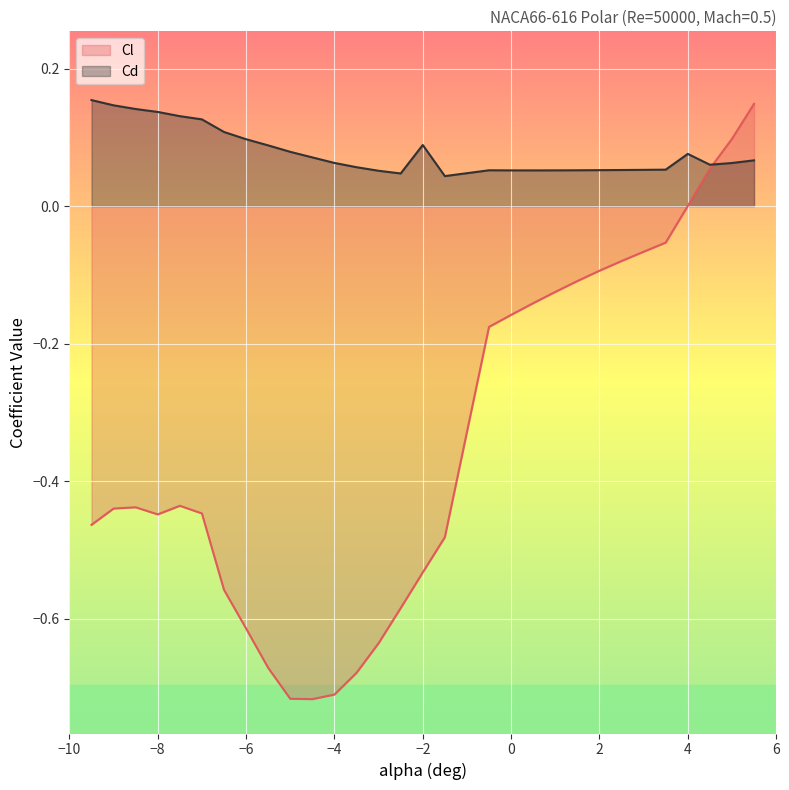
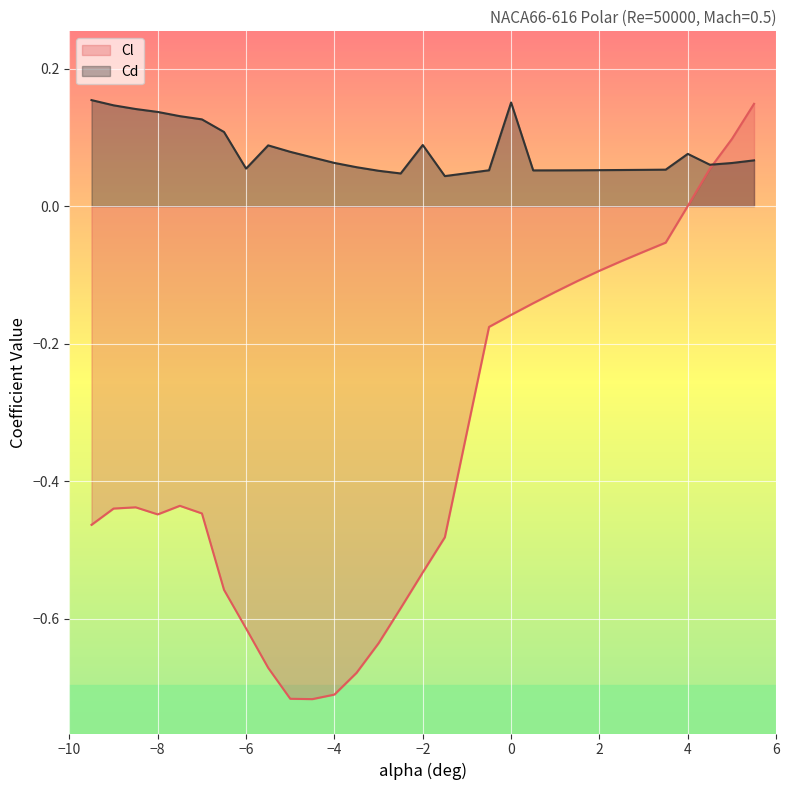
Cd, −6: 0.10 -> 0.05
Cd, 0: 0.05 -> 0.15
